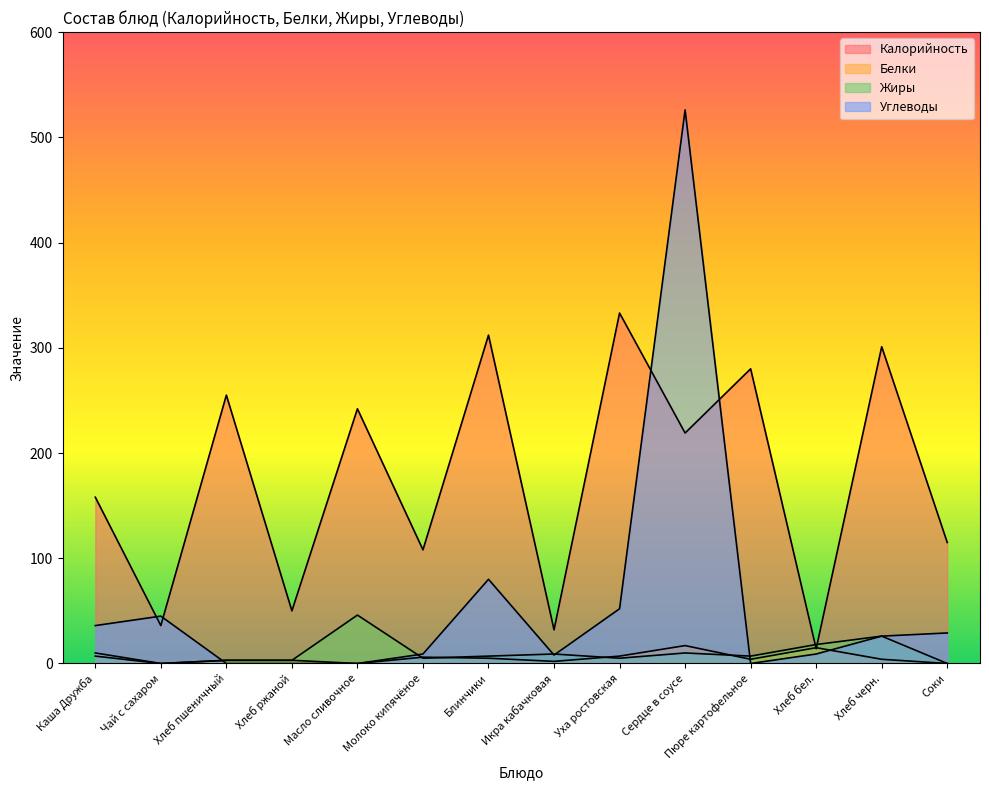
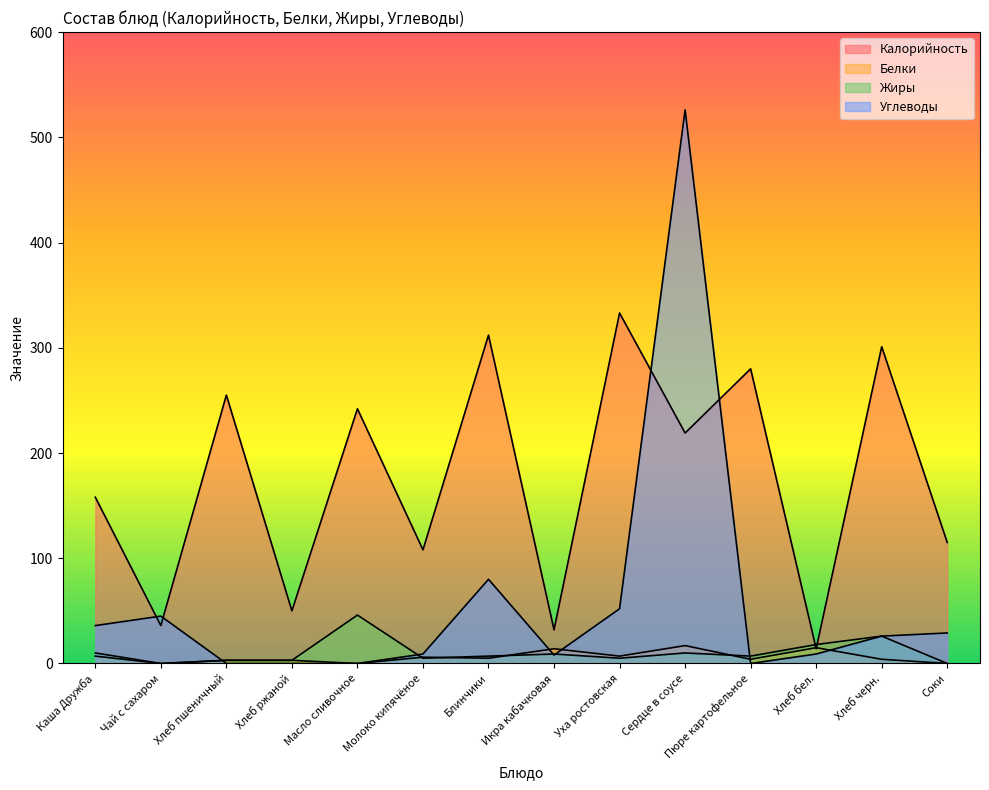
Белки, Икра кабачковая: 2 -> 14
